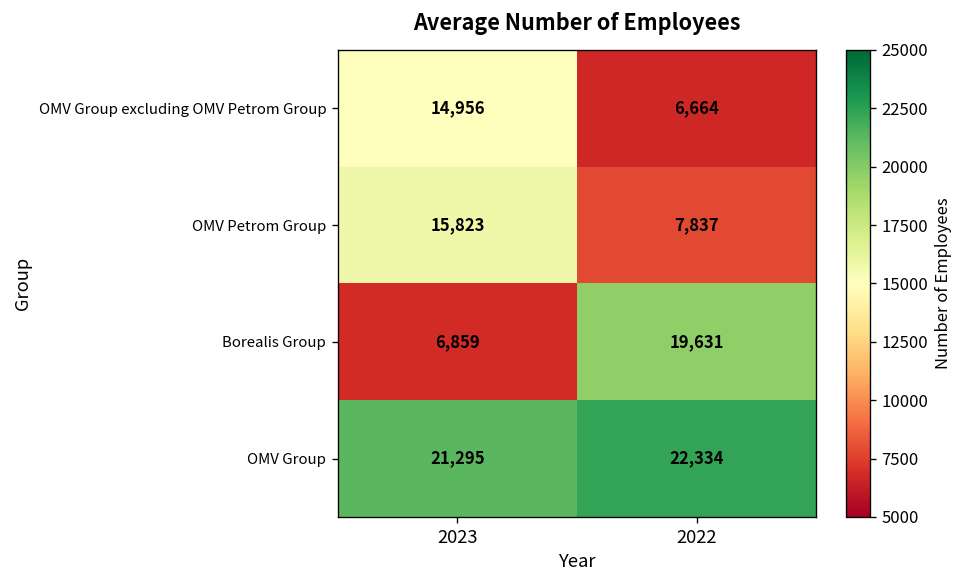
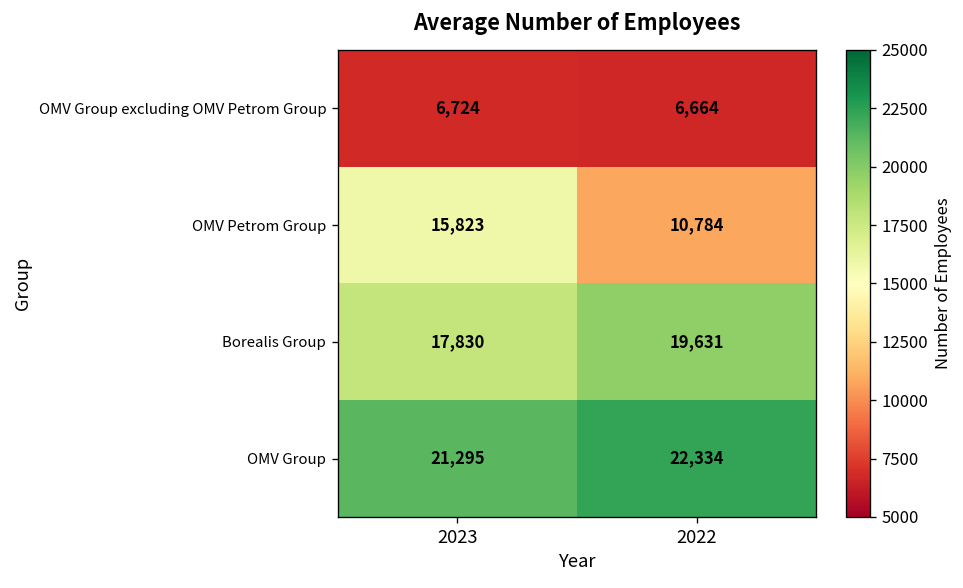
OMV Group excluding OMV Petrom Group, 2023: 14,956 -> 6,724
OMV Petrom Group, 2022: 7,837 -> 10,784
Borealis Group, 2023: 6,859 -> 17,830
